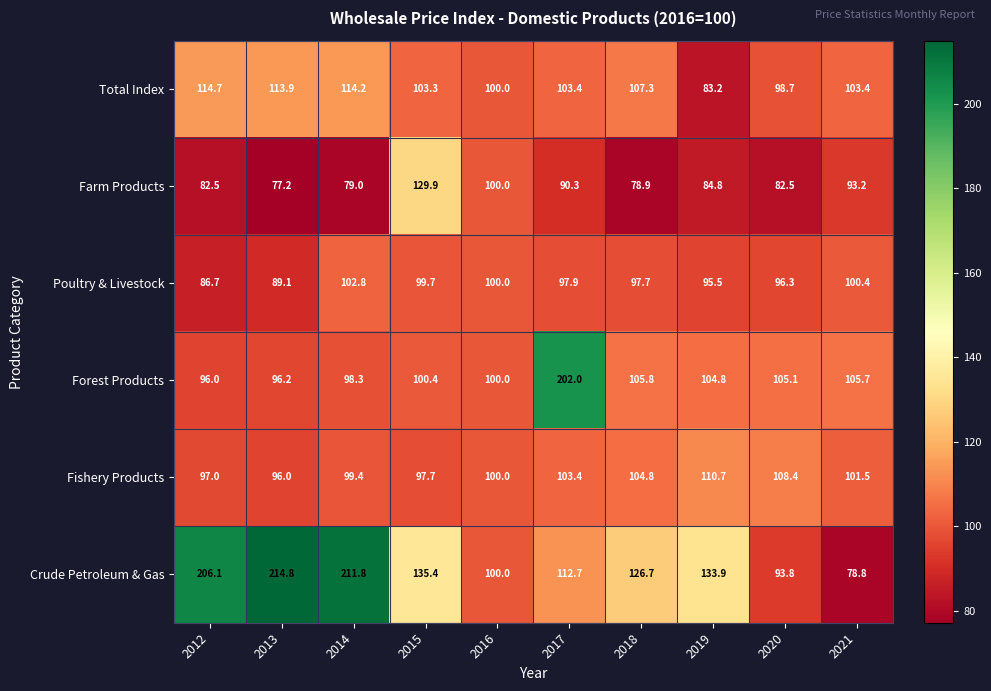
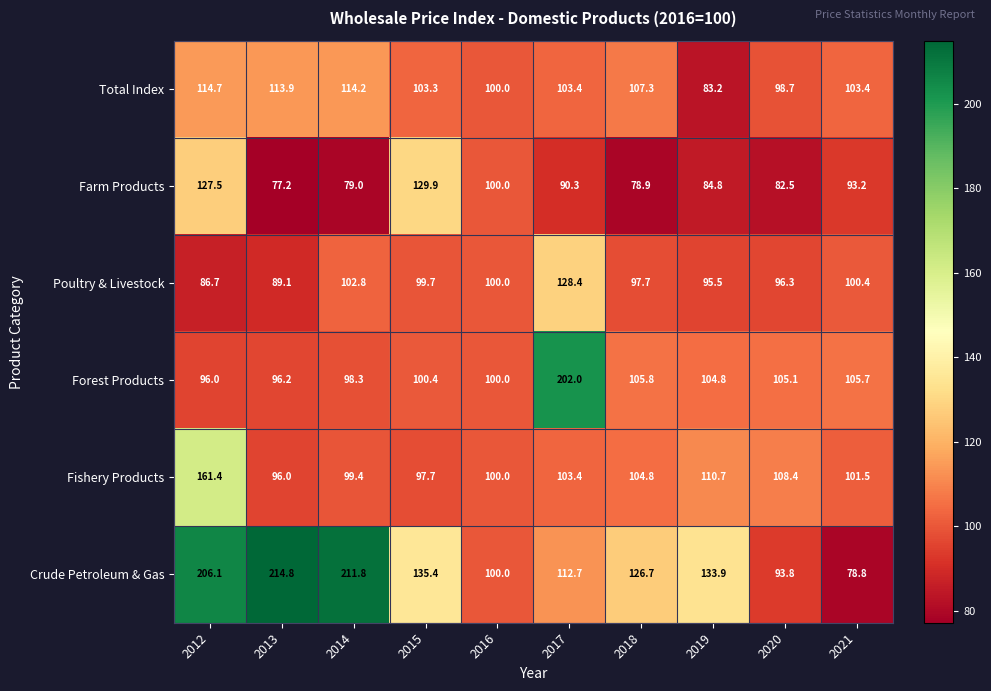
Farm Products, 2012: 82.5 -> 127.5
Poultry & Livestock, 2017: 97.9 -> 128.4
Fishery Products, 2012: 97.0 -> 161.4
